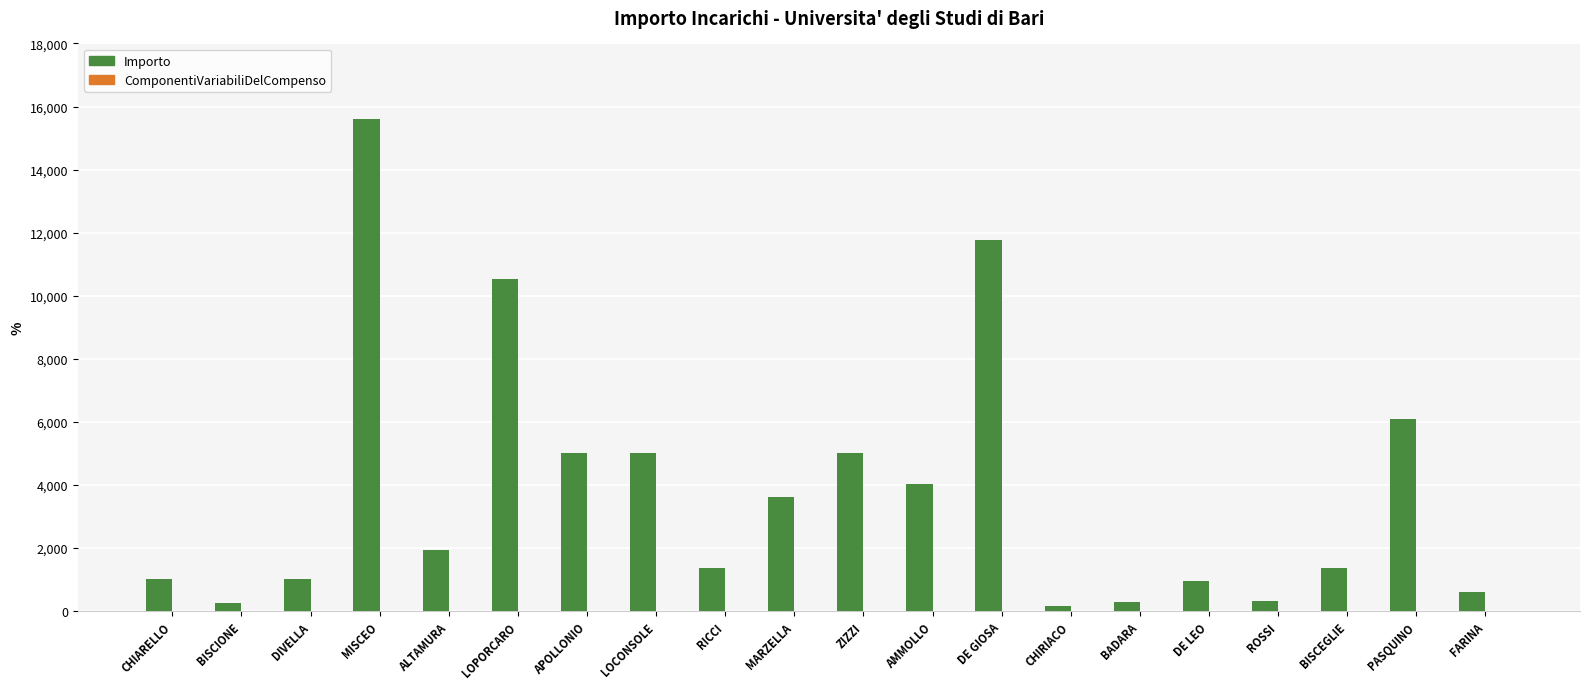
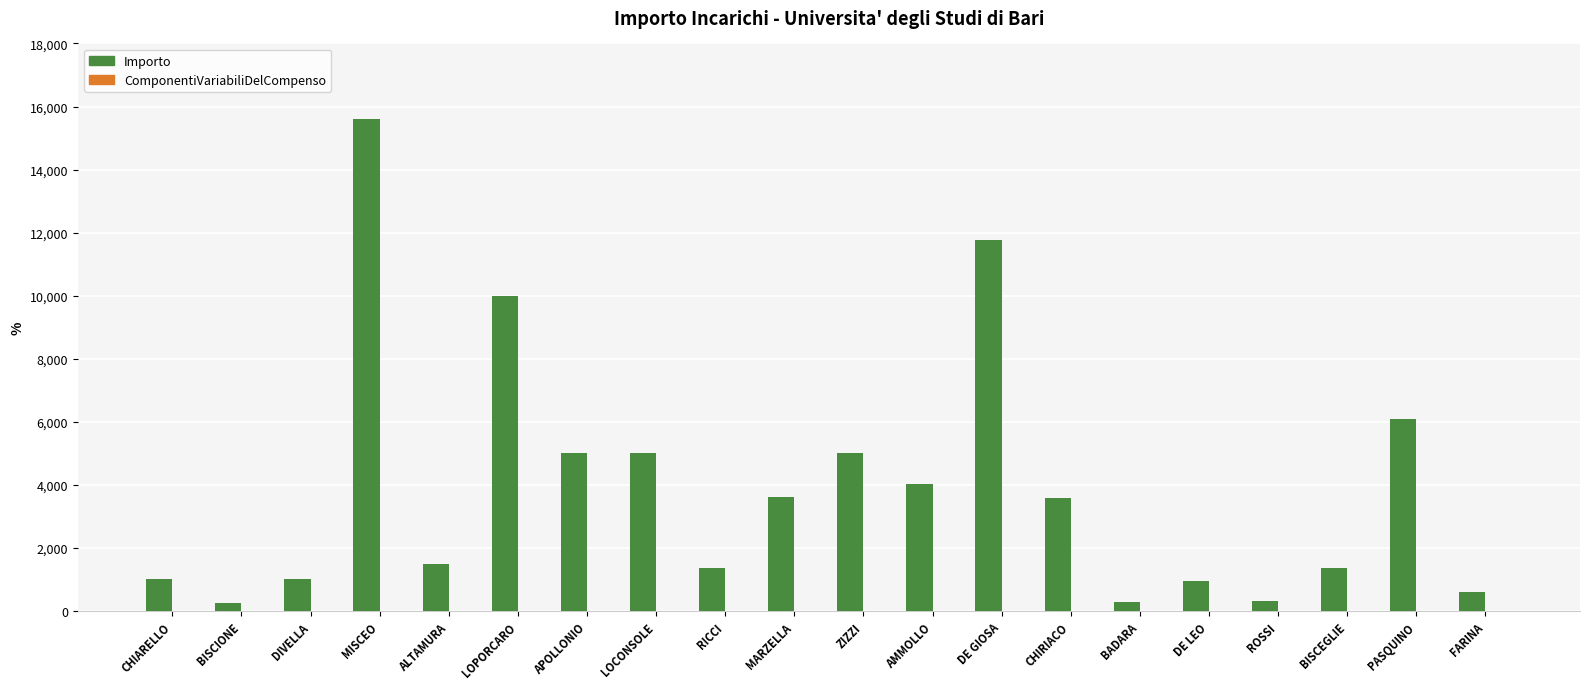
Importo, ALTAMURA: 1,900 -> 1,500
Importo, LOPORCARO: 10,500 -> 10,000
Importo, CHIRIACO: 200 -> 3,600
